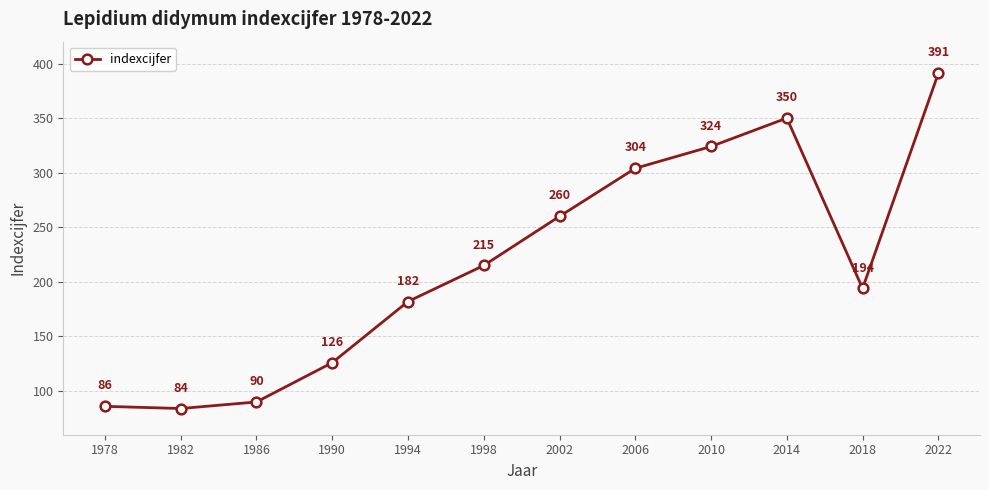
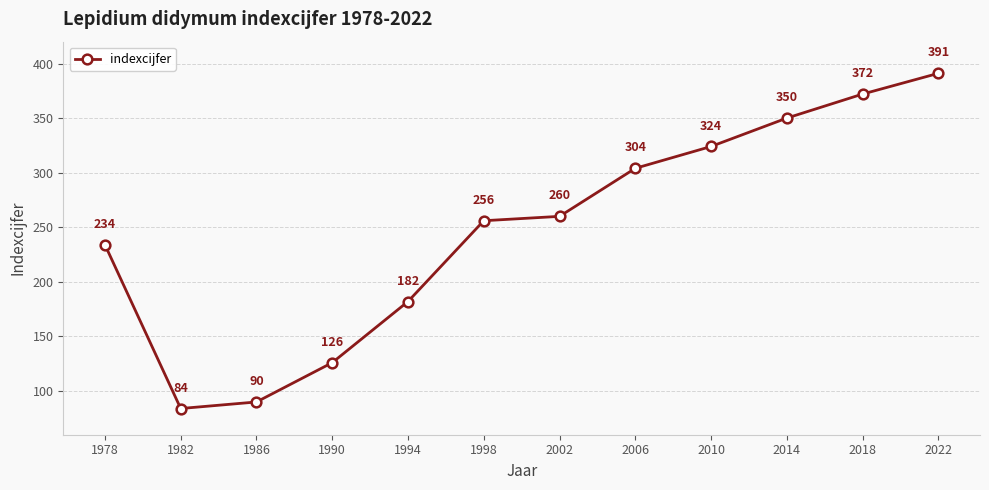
1978: 86 -> 234
1998: 215 -> 256
2018: 194 -> 372
